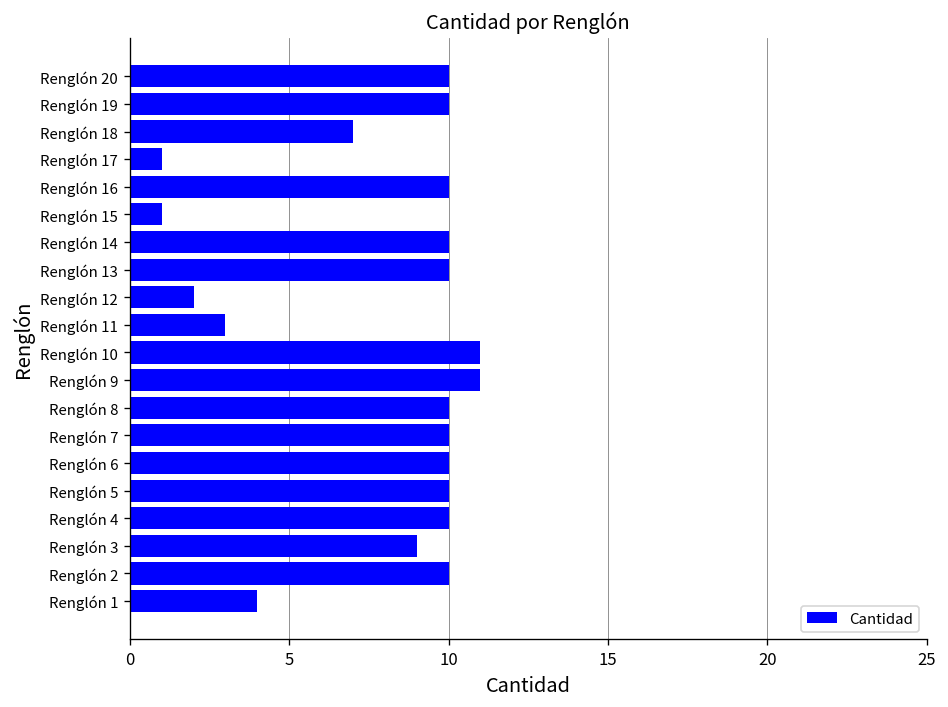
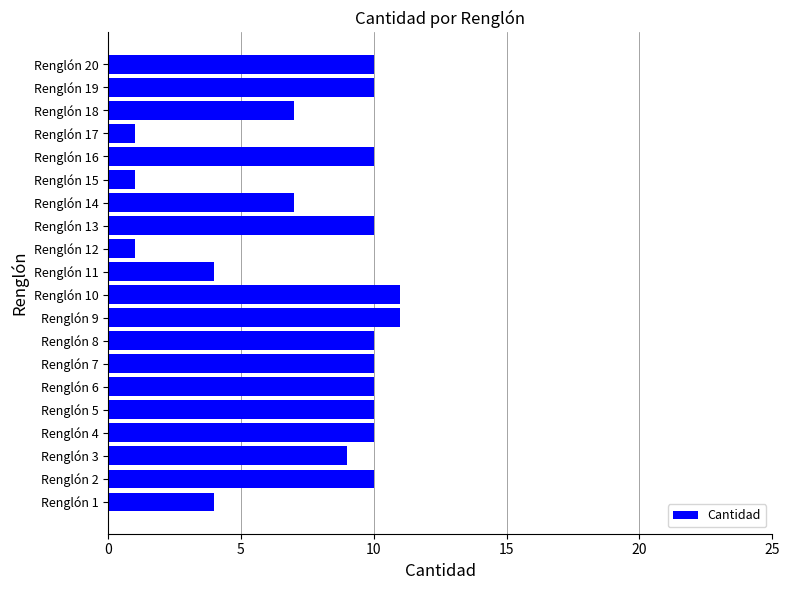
Renglón 14: 10 -> 7
Renglón 12: 2 -> 1
Renglón 11: 3 -> 4
